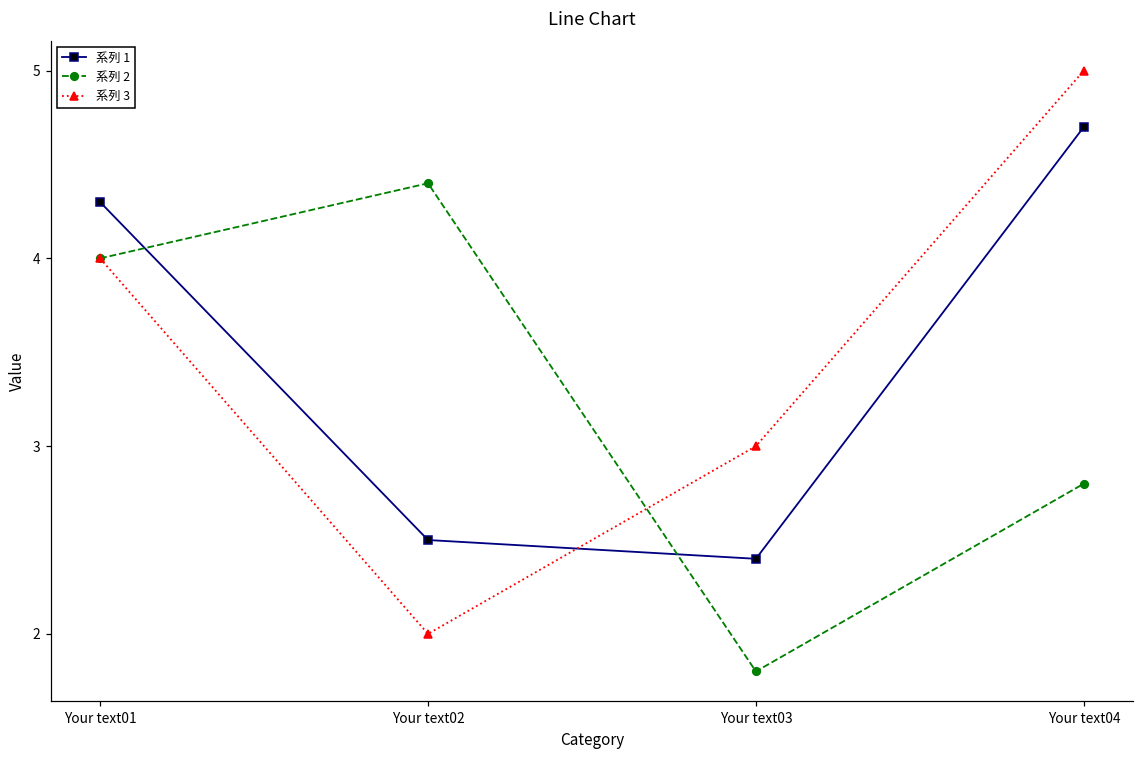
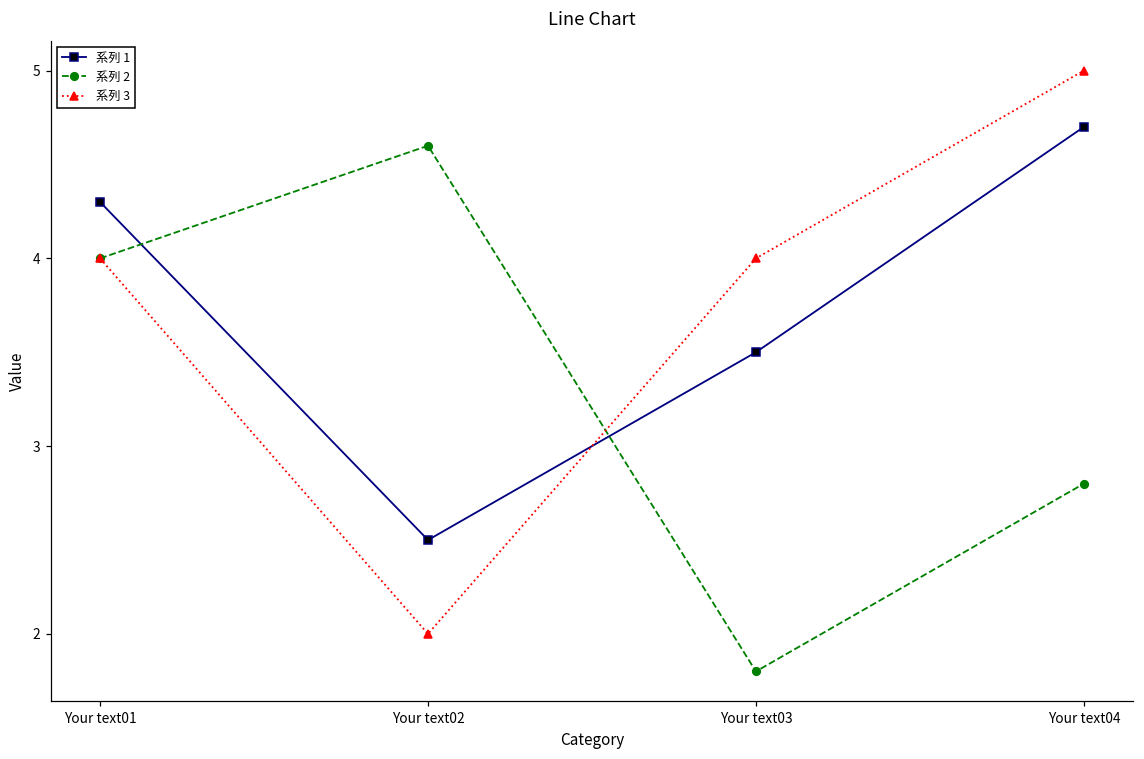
系列 2, Your text02: 4.4 -> 4.6
系列 1, Your text03: 2.4 -> 3.5
系列 3, Your text03: 3 -> 4
